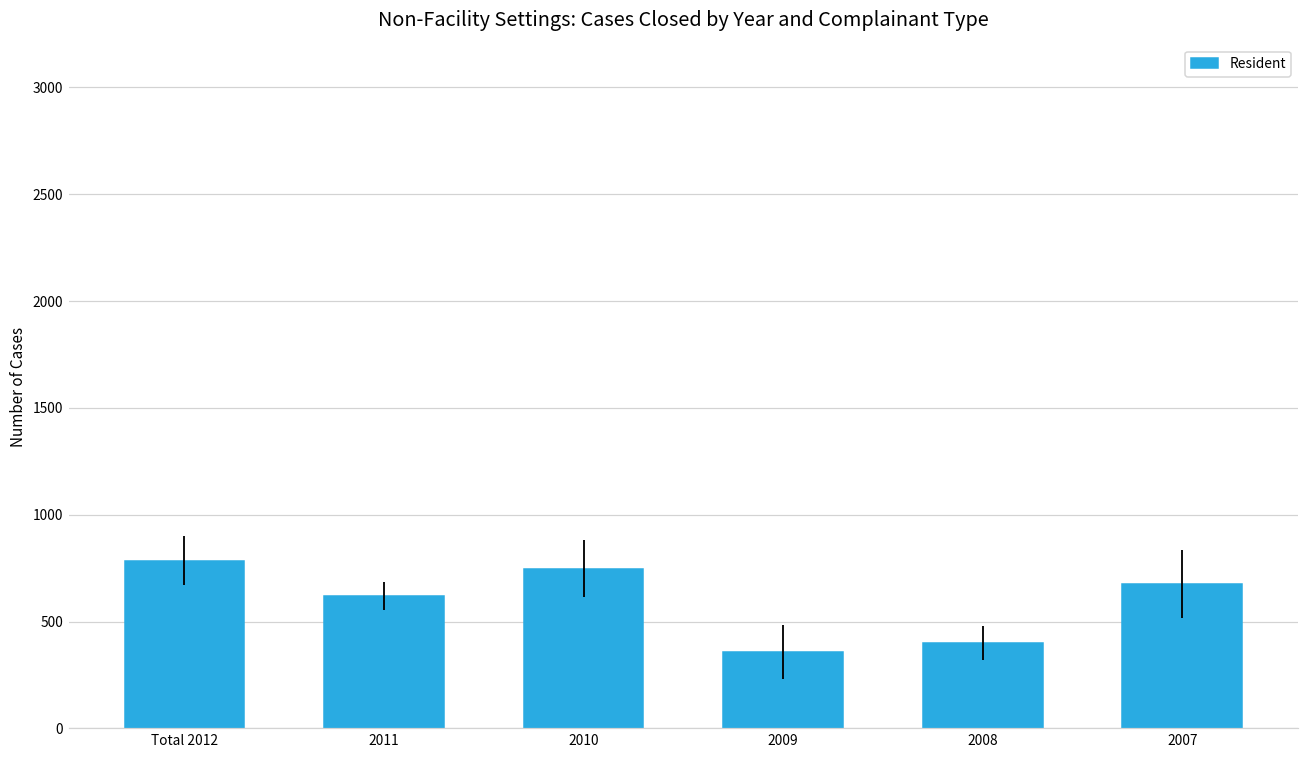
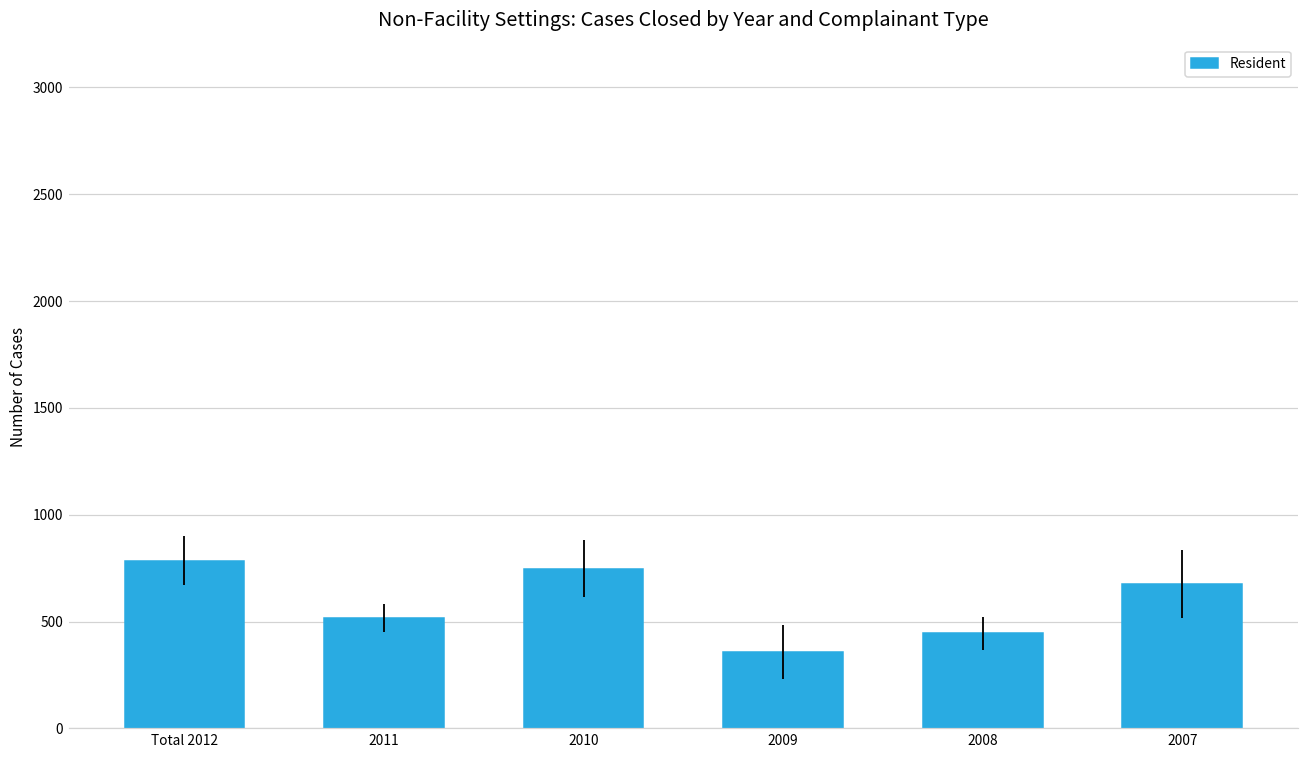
2011: 620 -> 520
2008: 400 -> 450
